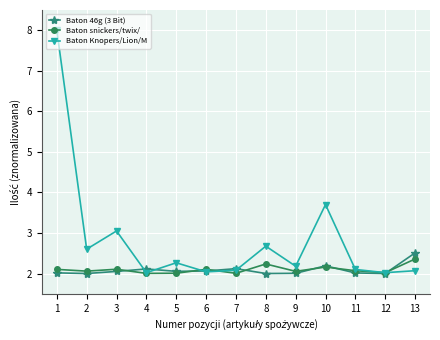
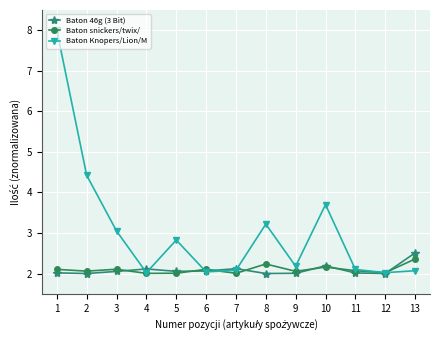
Baton Knopers/Lion/M, 2: 2.6 -> 4.4
Baton Knopers/Lion/M, 5: 2.3 -> 2.8
Baton Knopers/Lion/M, 8: 2.7 -> 3.2
